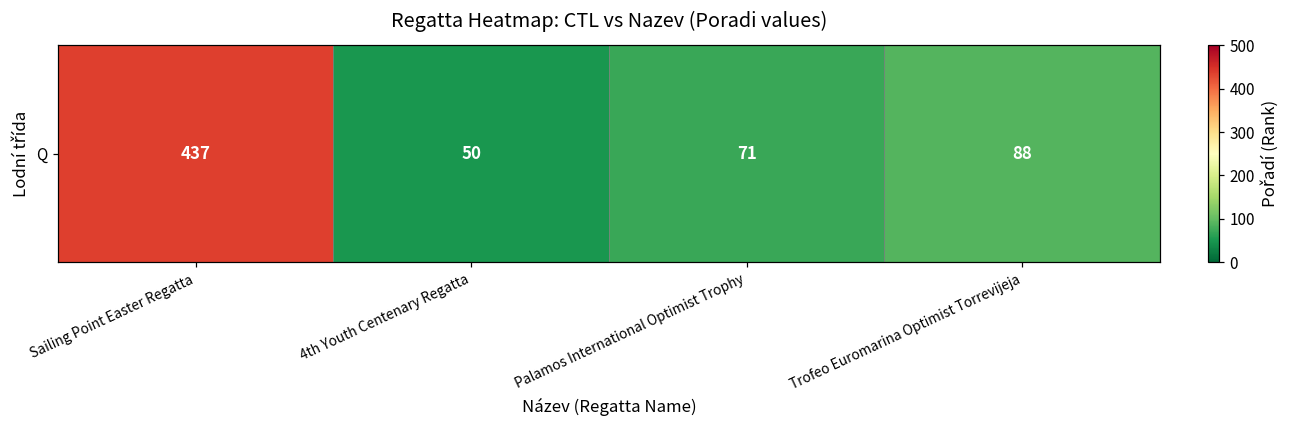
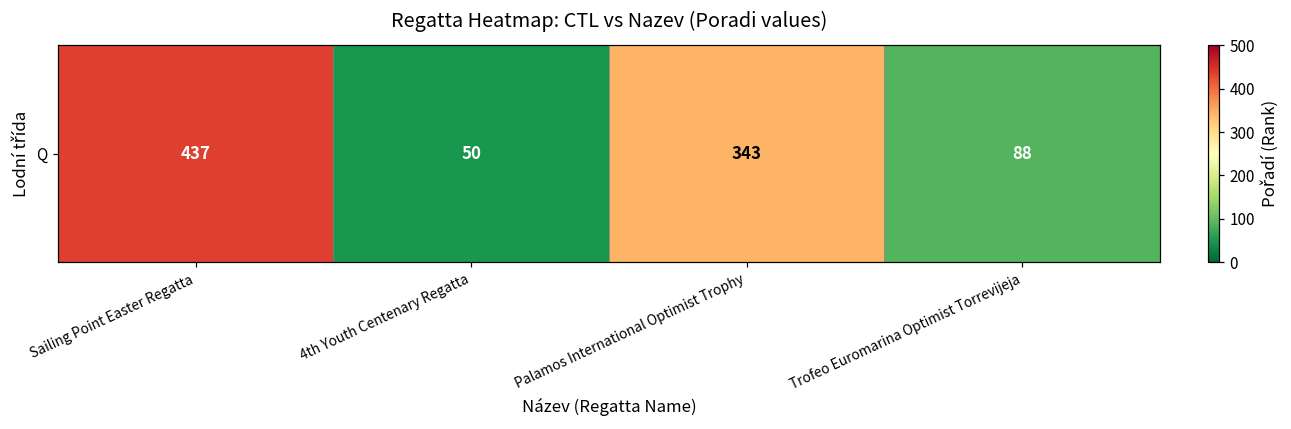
Q, Palamos International Optimist Trophy: 71 -> 343
